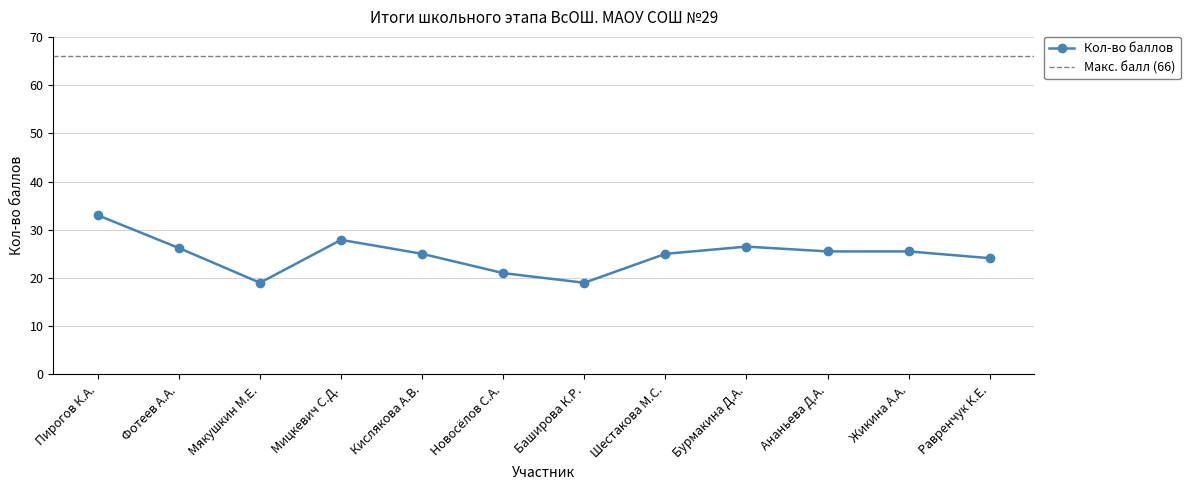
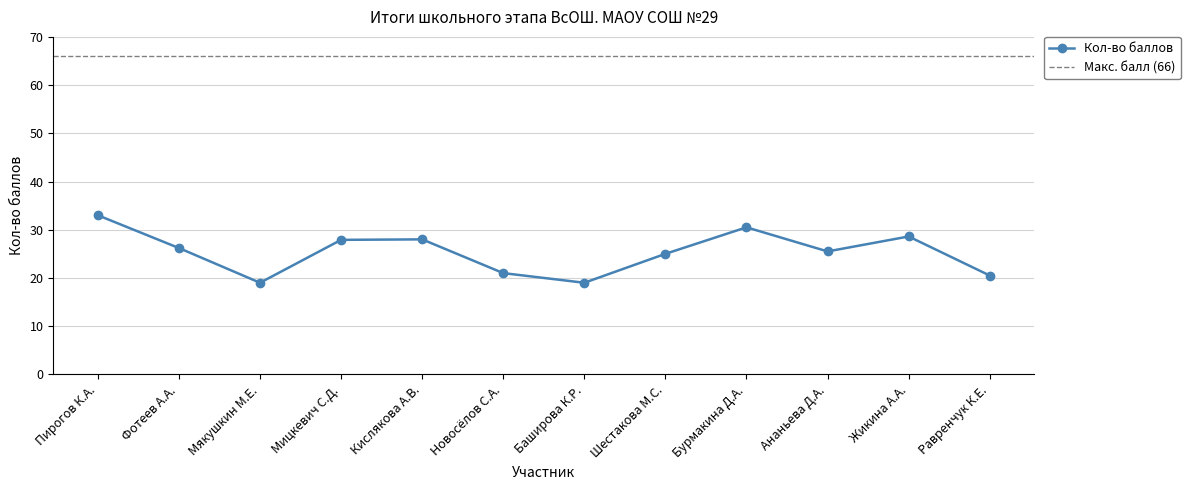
Кислякова А.В.: 25 -> 28
Бурмакина Д.А.: 27 -> 31
Жикина А.А.: 26 -> 29
Равренчук К.Е.: 24 -> 21
